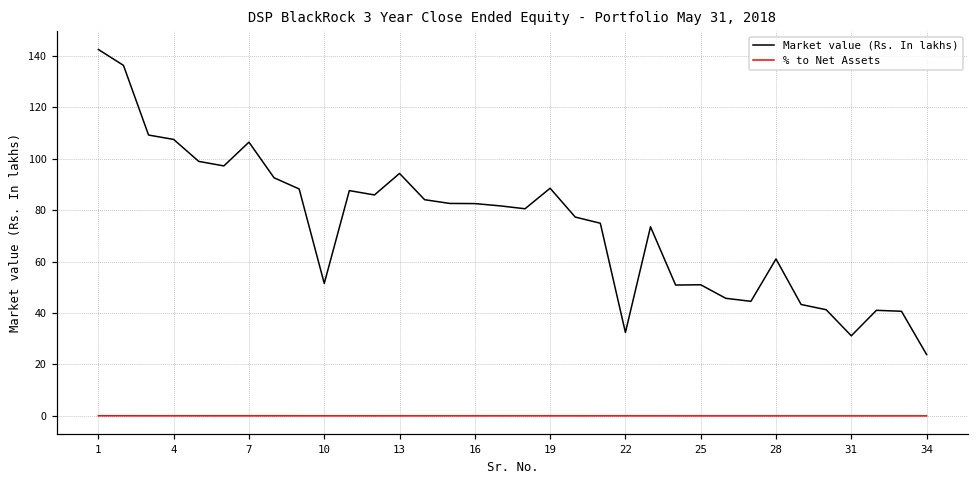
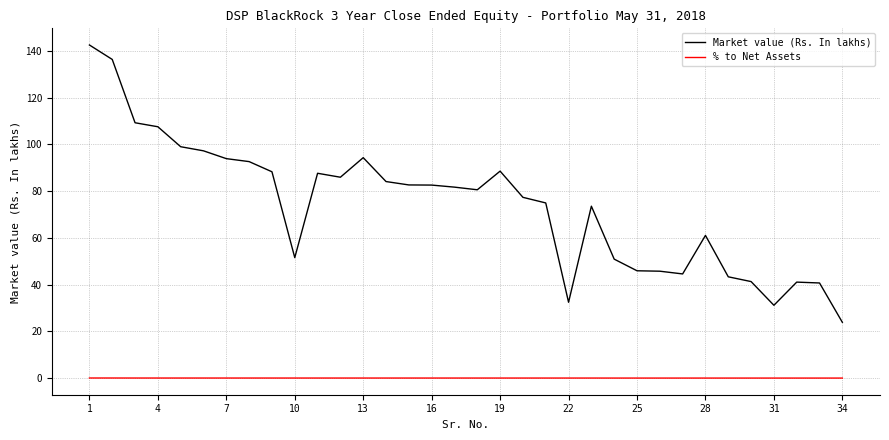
Market value (Rs. In lakhs), 7: 106 -> 94
Market value (Rs. In lakhs), 25: 51 -> 46
